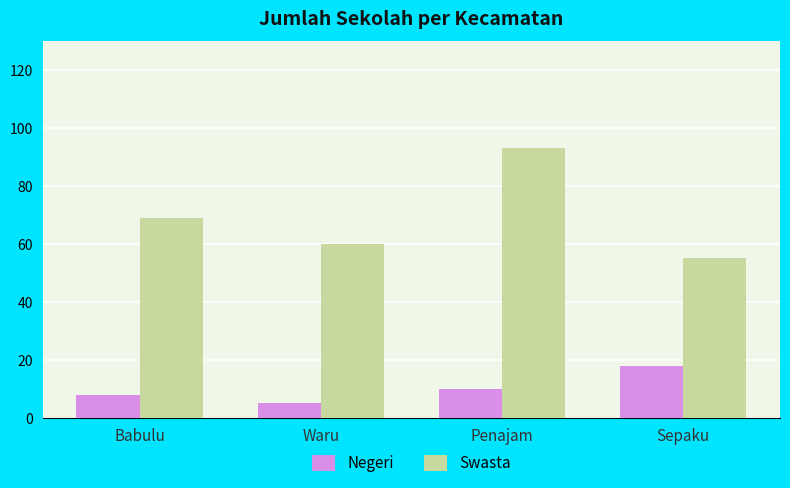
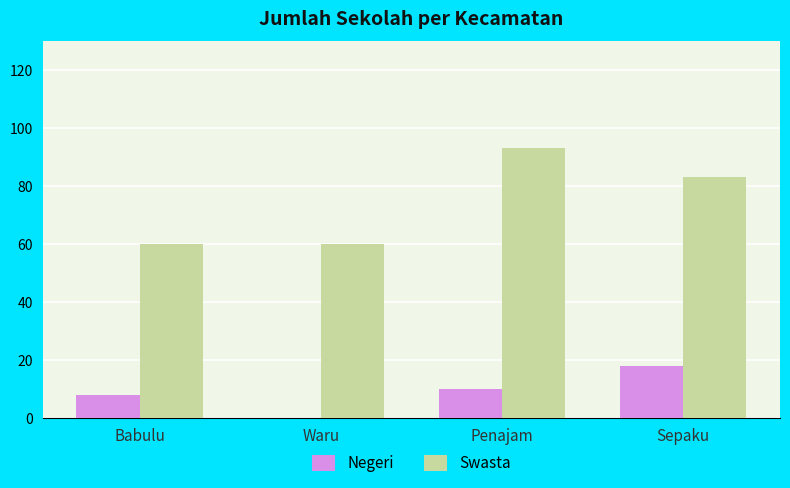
Swasta, Babulu: 69 -> 60
Negeri, Waru: 5 -> 0
Swasta, Sepaku: 55 -> 83
